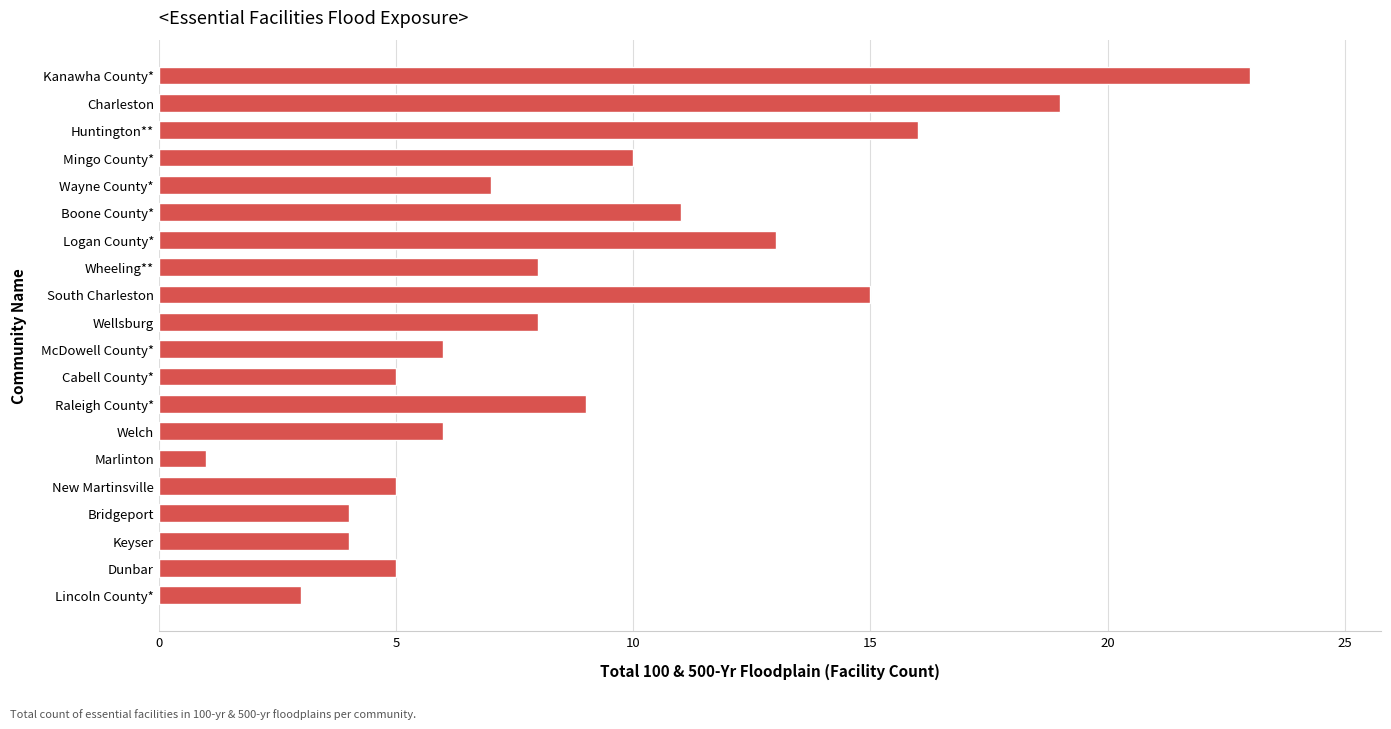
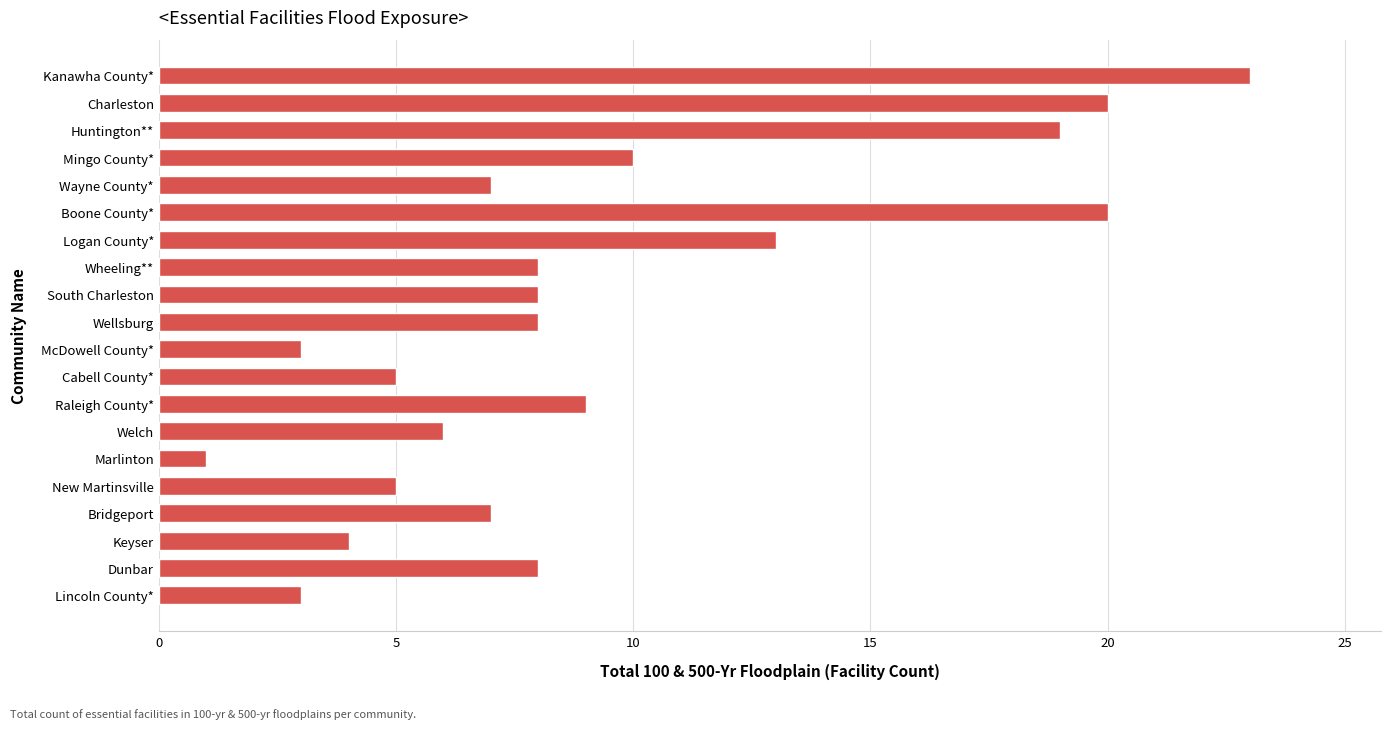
Charleston: 19 -> 20
Huntington**: 16 -> 19
Boone County*: 11 -> 20
South Charleston: 15 -> 8
McDowell County*: 6 -> 3
Bridgeport: 4 -> 7
Dunbar: 5 -> 8
